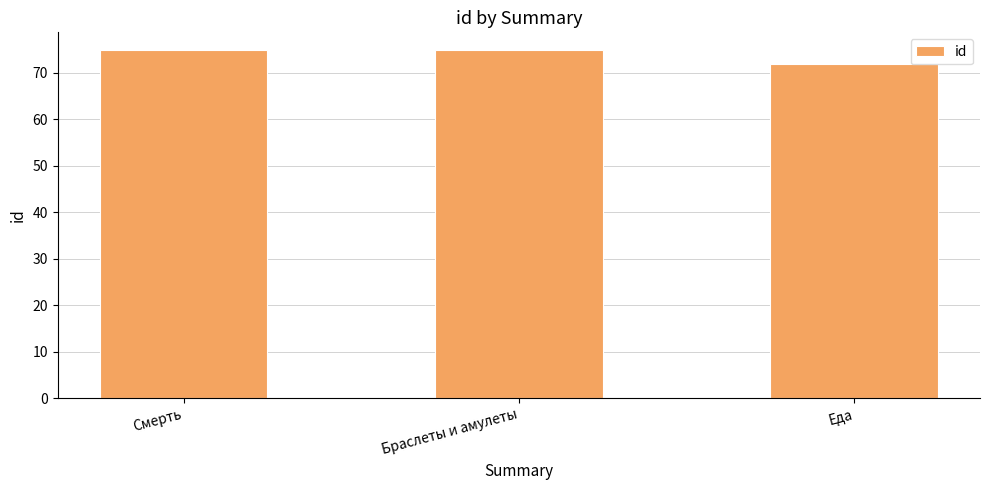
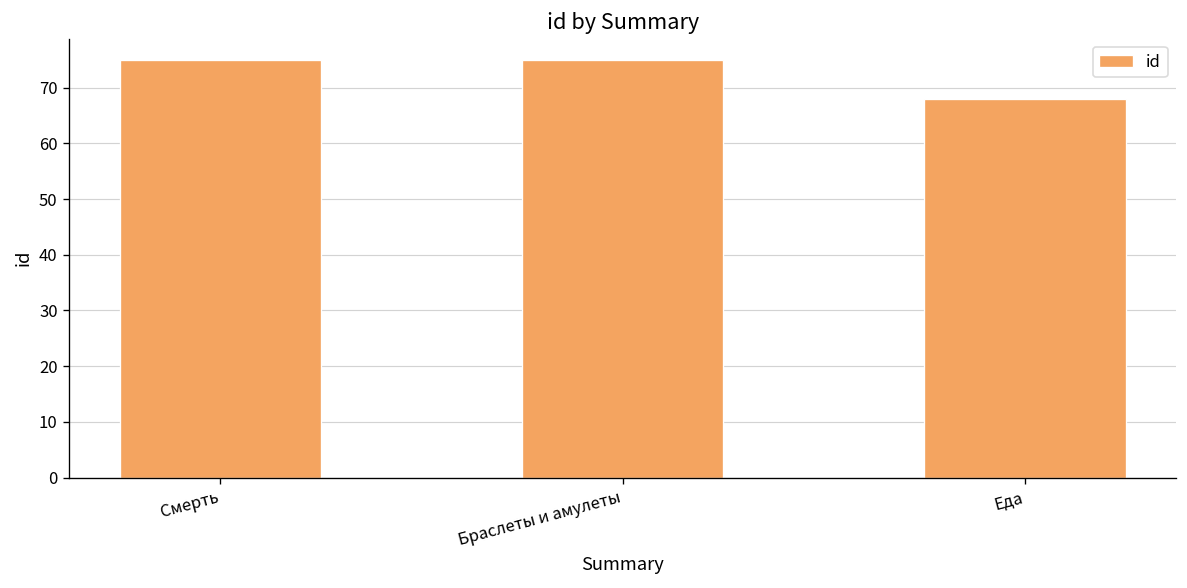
Еда: 72 -> 68
